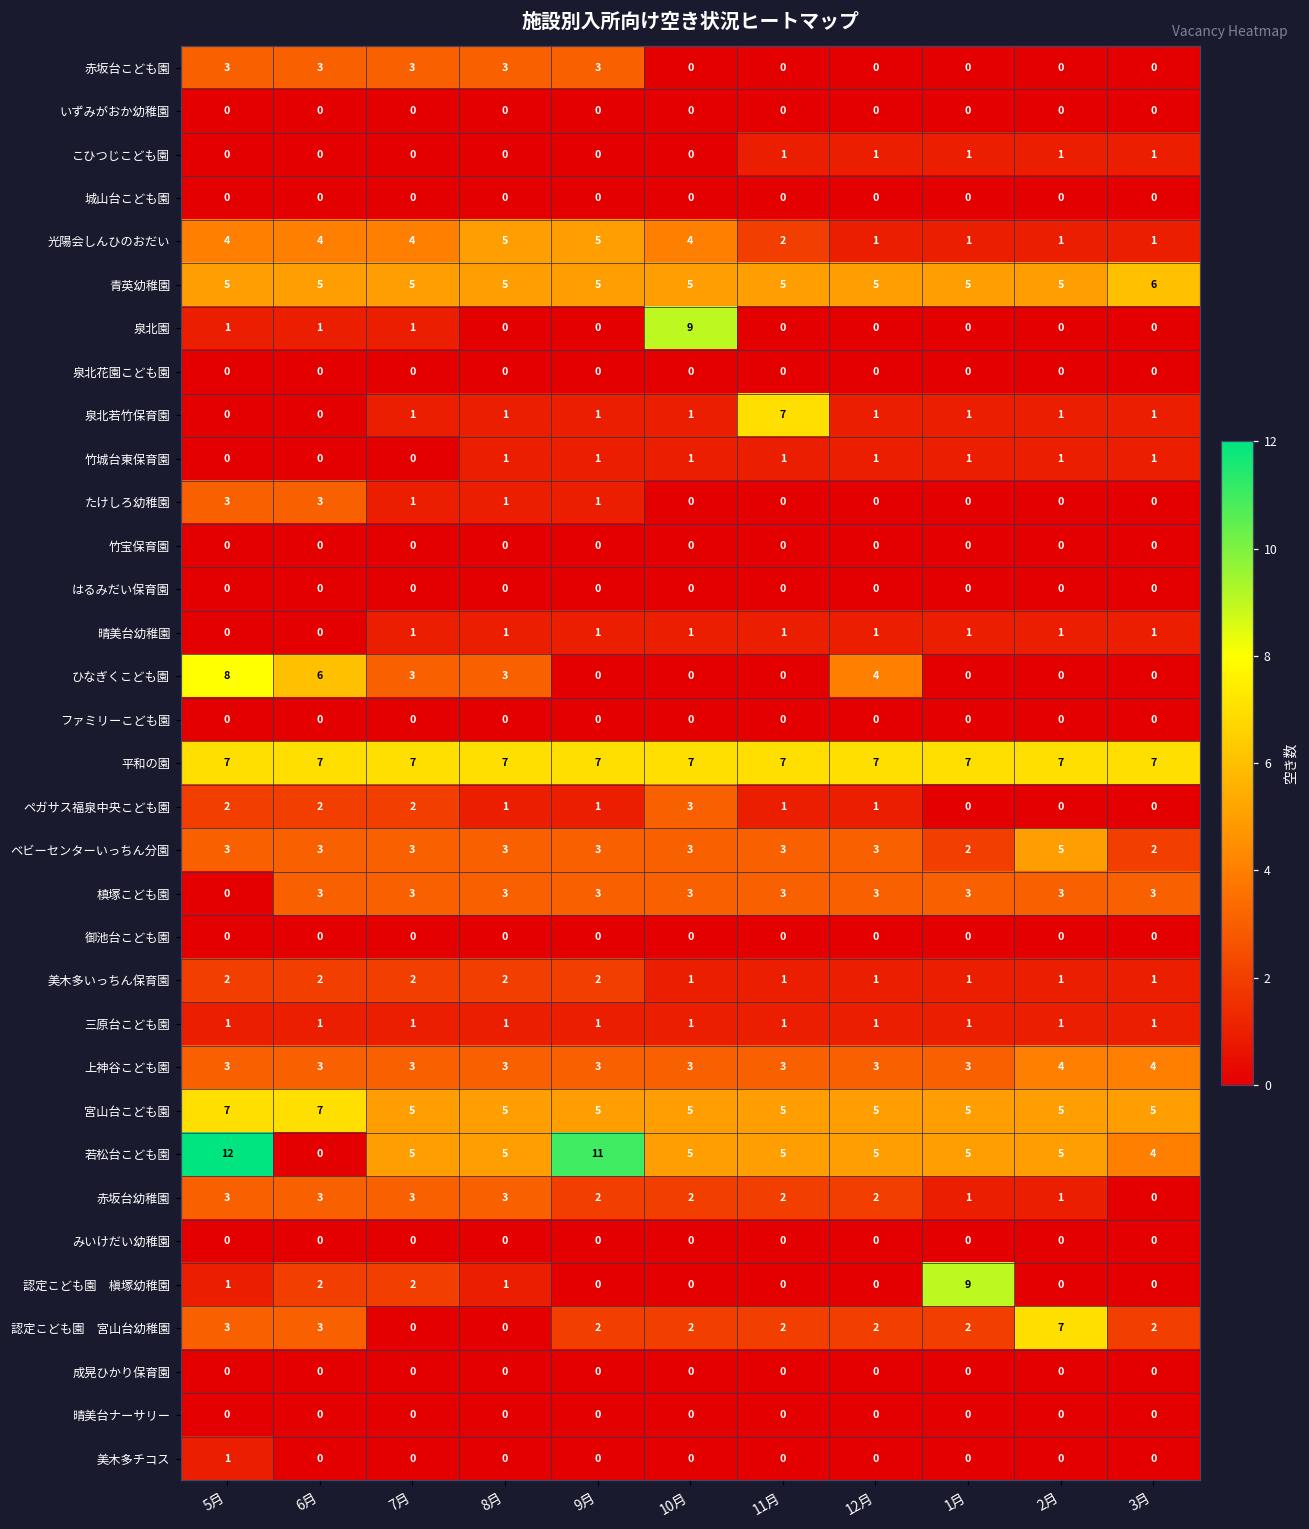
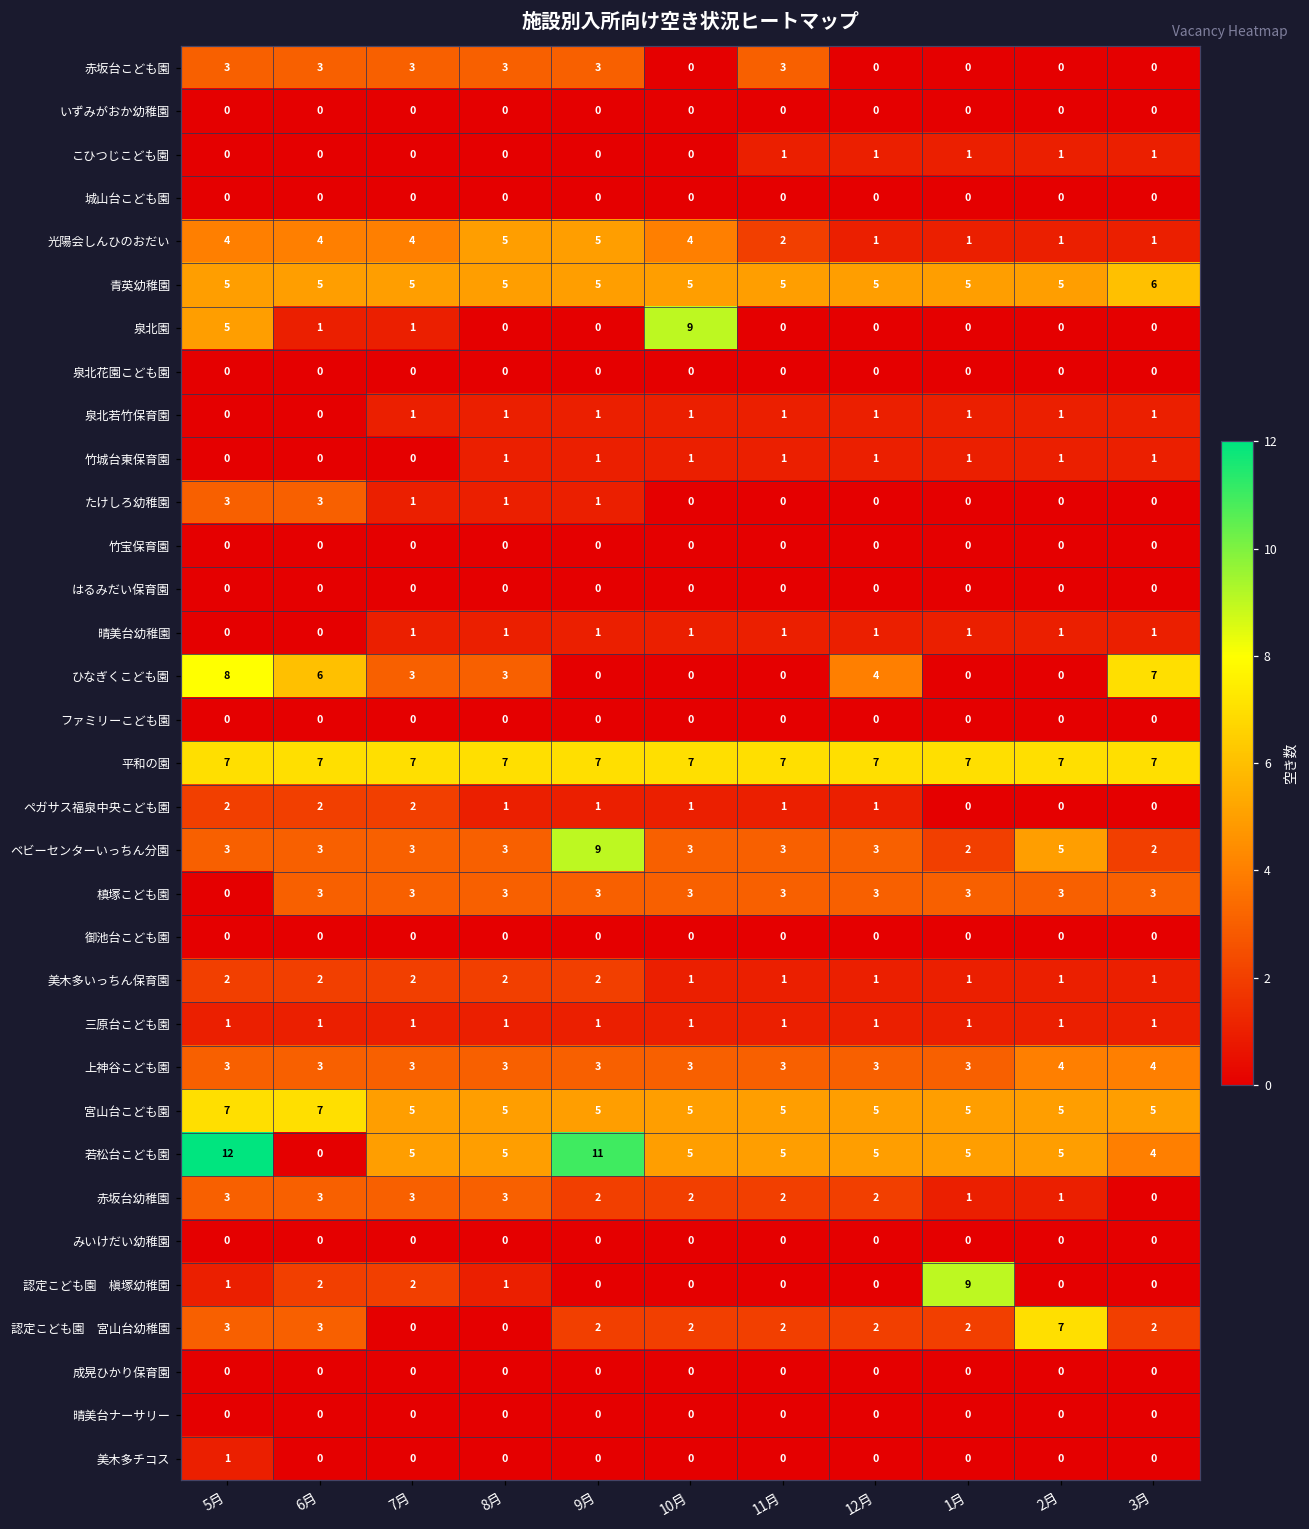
赤坂台こども園, 11月: 0 -> 3
泉北園, 5月: 1 -> 5
泉北若竹保育園, 11月: 7 -> 1
ひなぎくこども園, 3月: 0 -> 7
ペガサス福泉中央こども園, 10月: 3 -> 1
ベビーセンターいっちん分園, 9月: 3 -> 9
